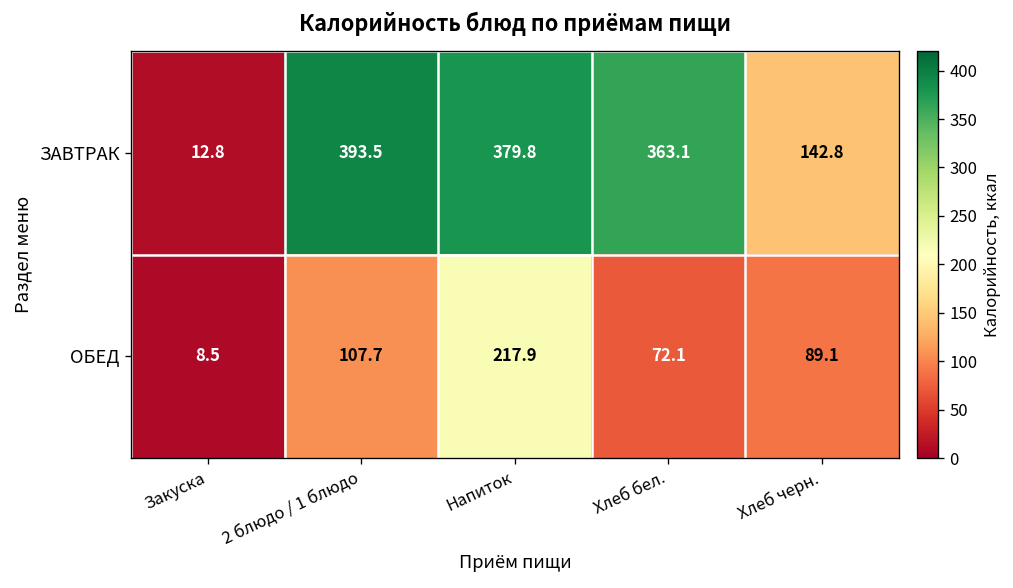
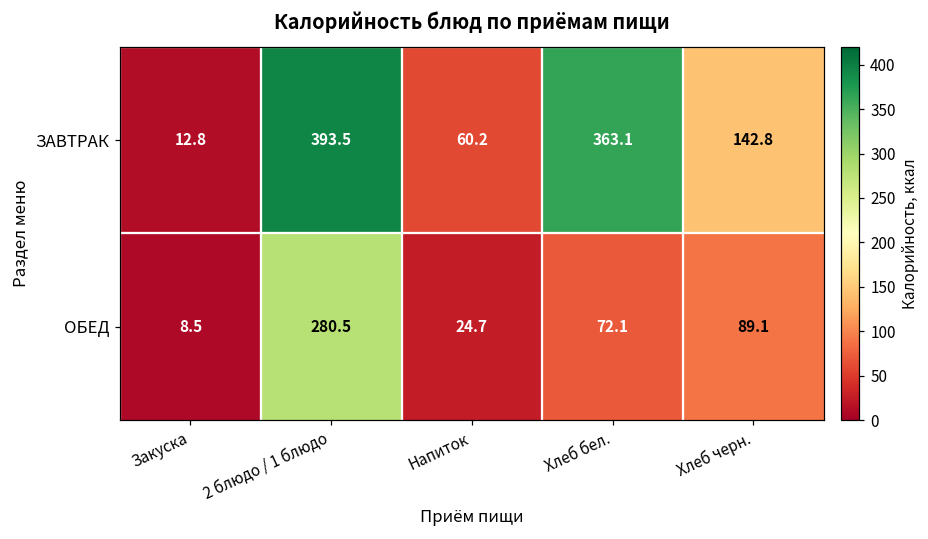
ЗАВТРАК, Напиток: 379.8 -> 60.2
ОБЕД, 2 блюдо / 1 блюдо: 107.7 -> 280.5
ОБЕД, Напиток: 217.9 -> 24.7
